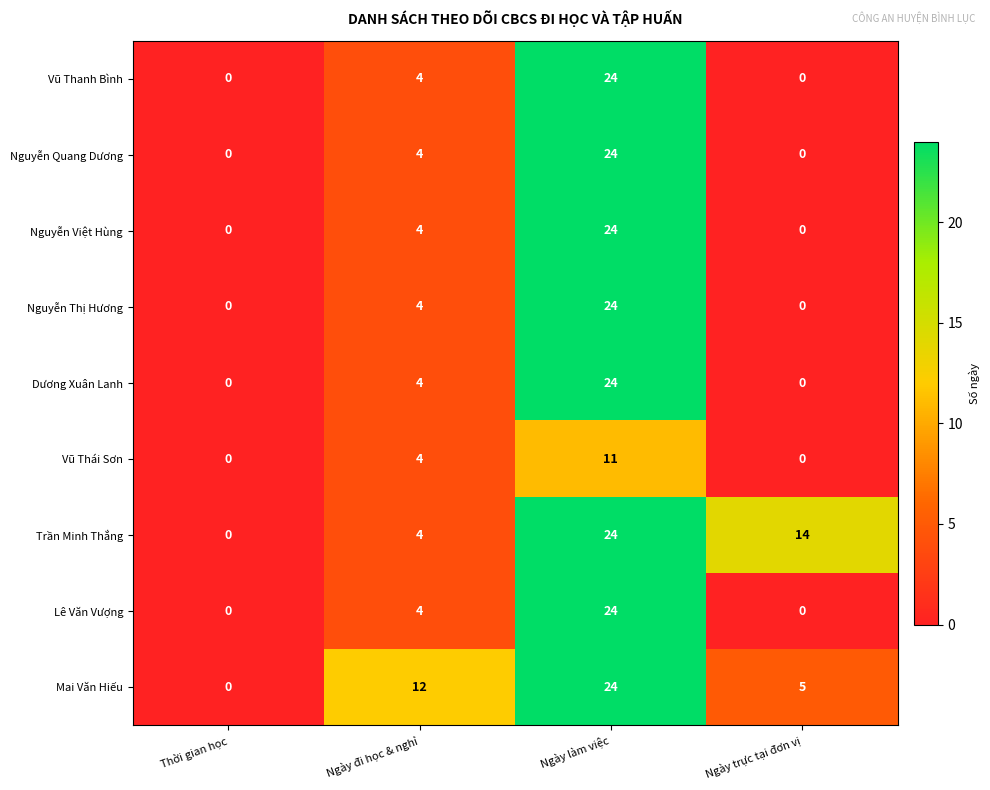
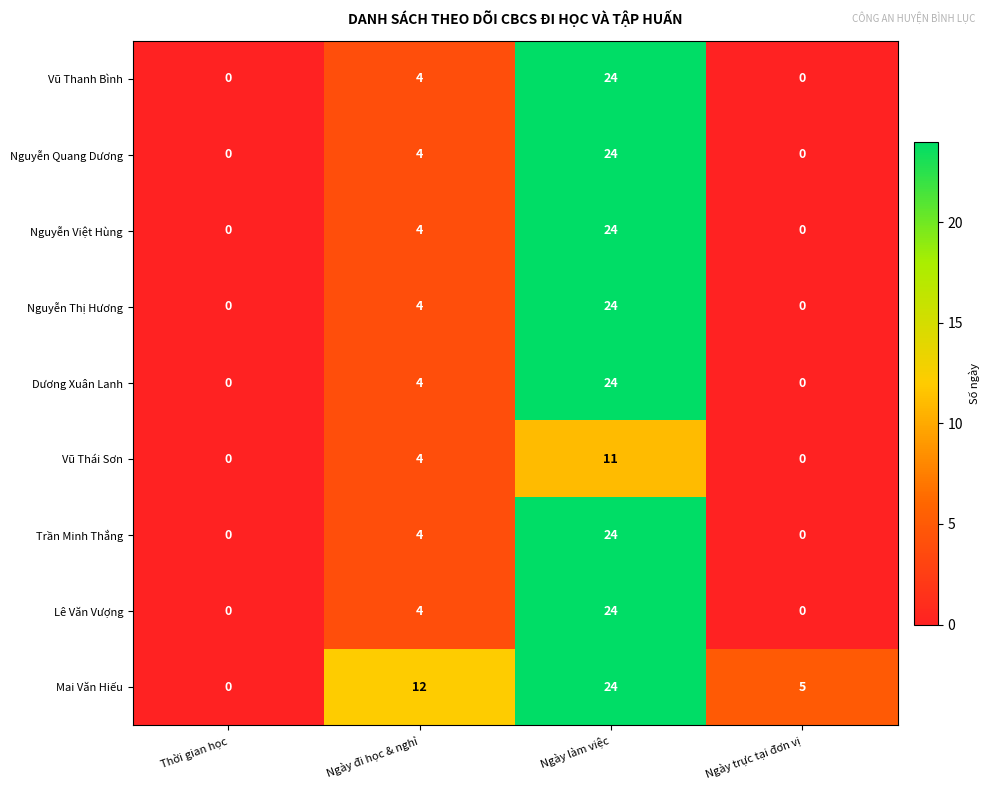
Trần Minh Thắng, Ngày trực tại đơn vị: 14 -> 0
